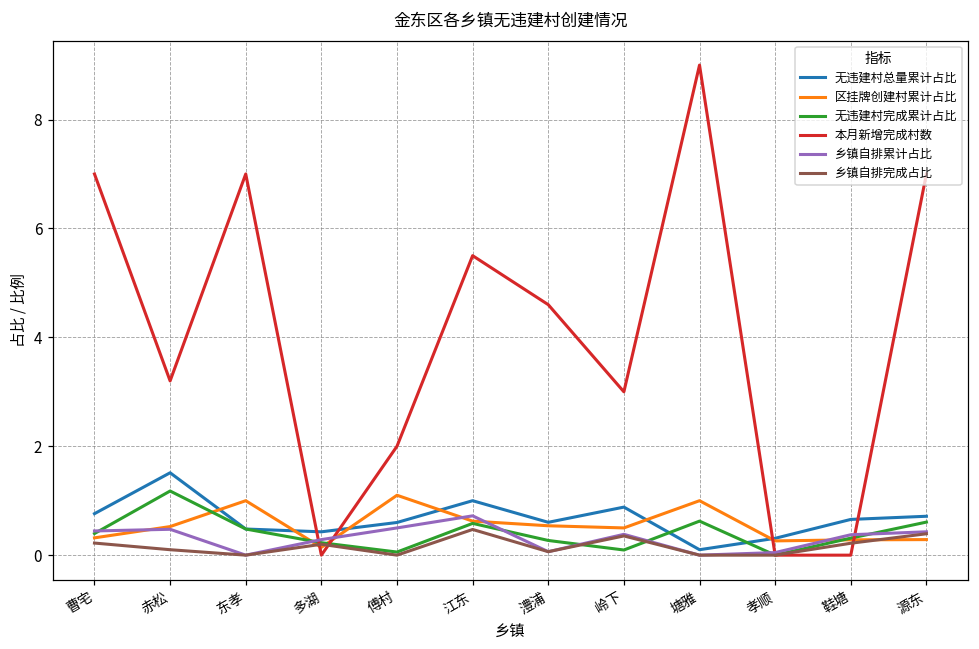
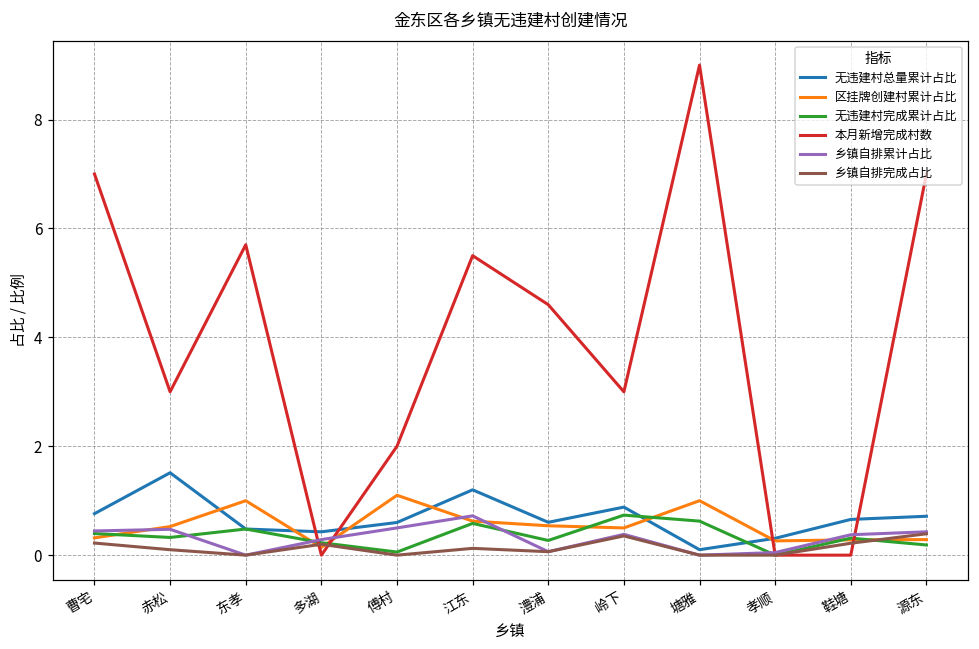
无违建村完成累计占比, 赤松: 1.2 -> 0.3
本月新增完成村数, 赤松: 3.2 -> 3.0
本月新增完成村数, 东孝: 7.0 -> 5.7
无违建村总量累计占比, 江东: 1.0 -> 1.2
乡镇自排完成占比, 江东: 0.5 -> 0.1
无违建村完成累计占比, 岭下: 0.1 -> 0.7
无违建村完成累计占比, 源东: 0.6 -> 0.2
